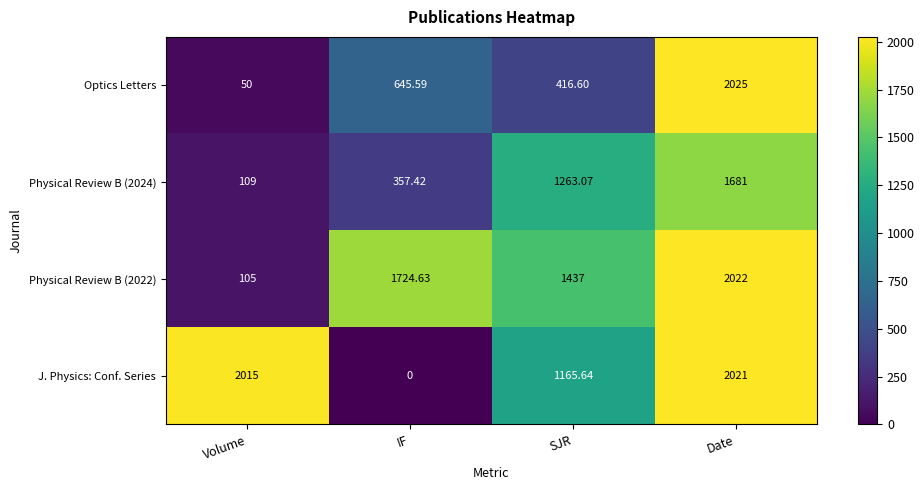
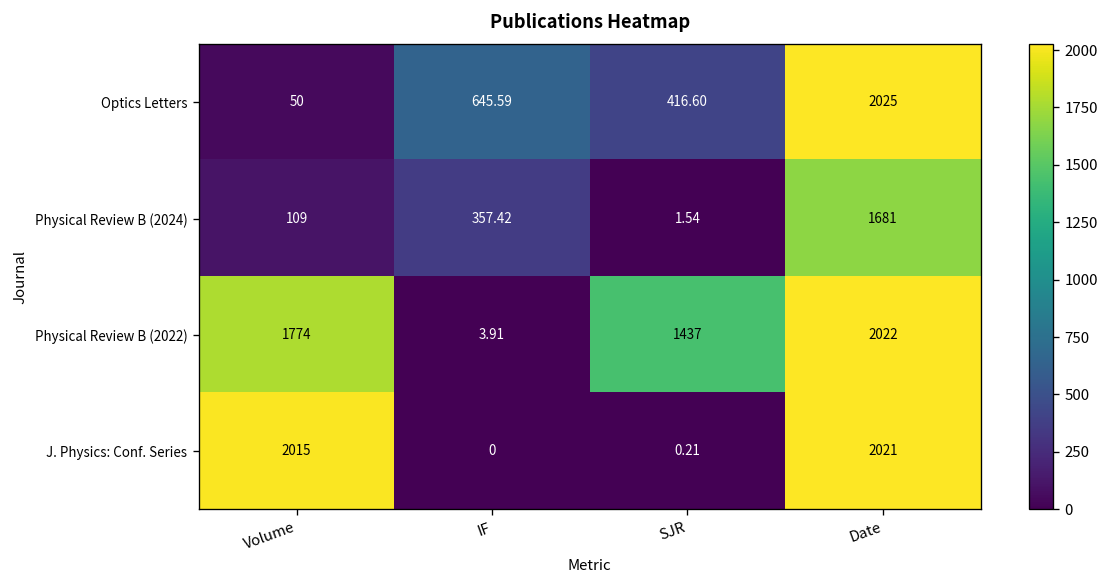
Physical Review B (2024), SJR: 1263.07 -> 1.54
Physical Review B (2022), Volume: 105 -> 1774
Physical Review B (2022), IF: 1724.63 -> 3.91
J. Physics: Conf. Series, SJR: 1165.64 -> 0.21
